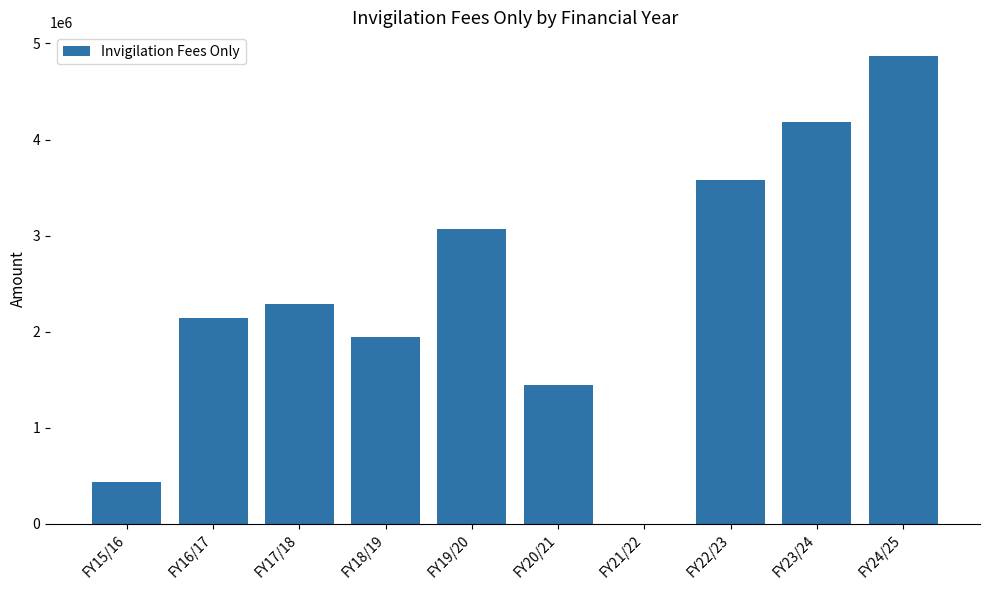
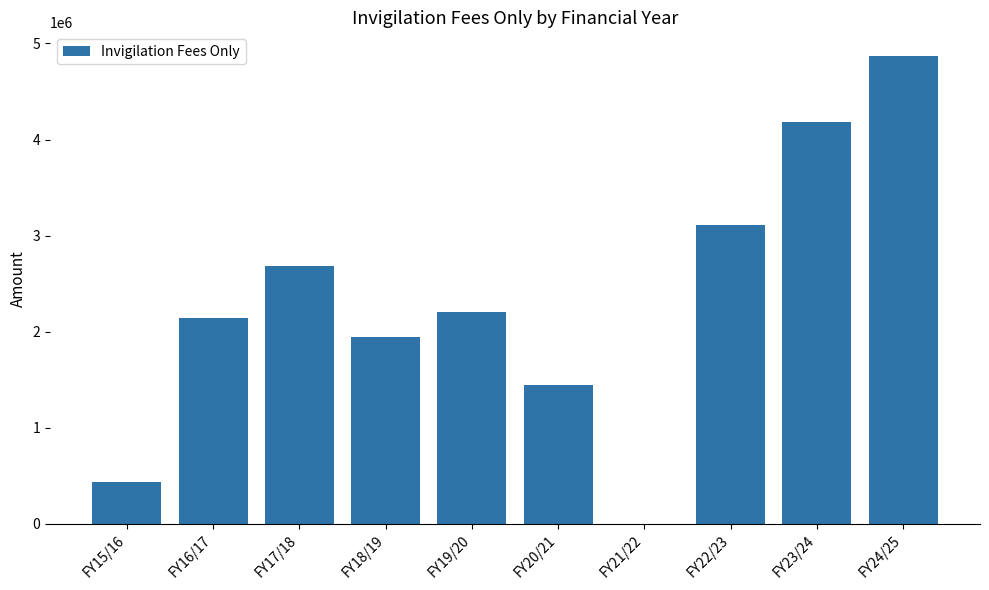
FY17/18: 2300000 -> 2700000
FY19/20: 3100000 -> 2200000
FY22/23: 3600000 -> 3100000
